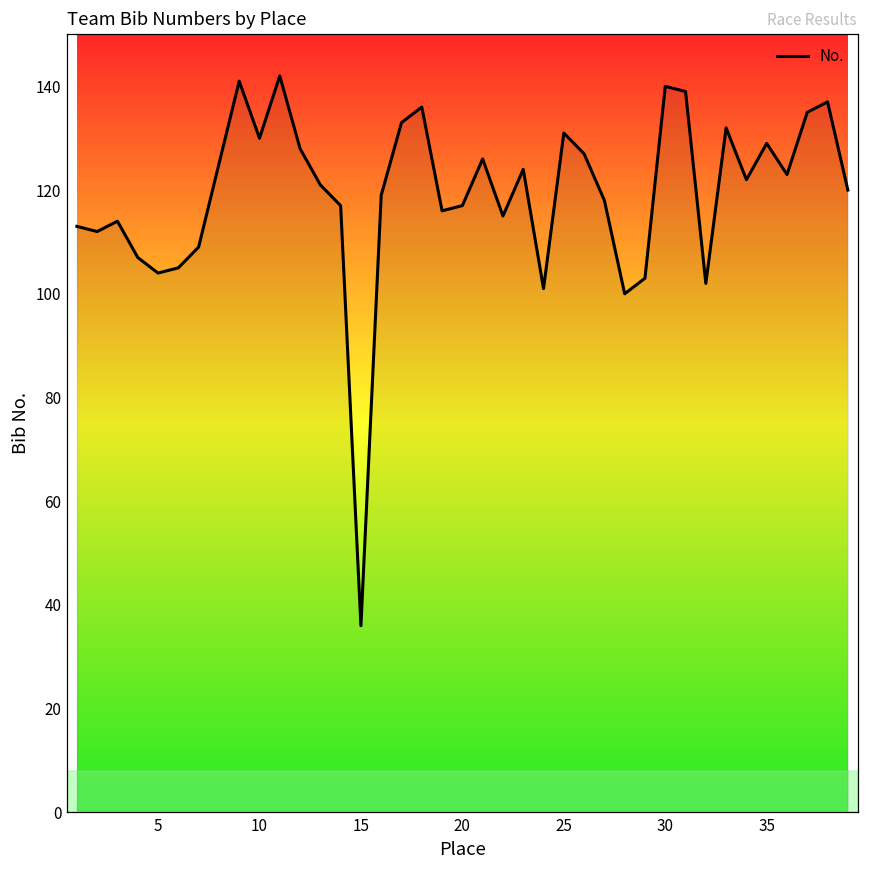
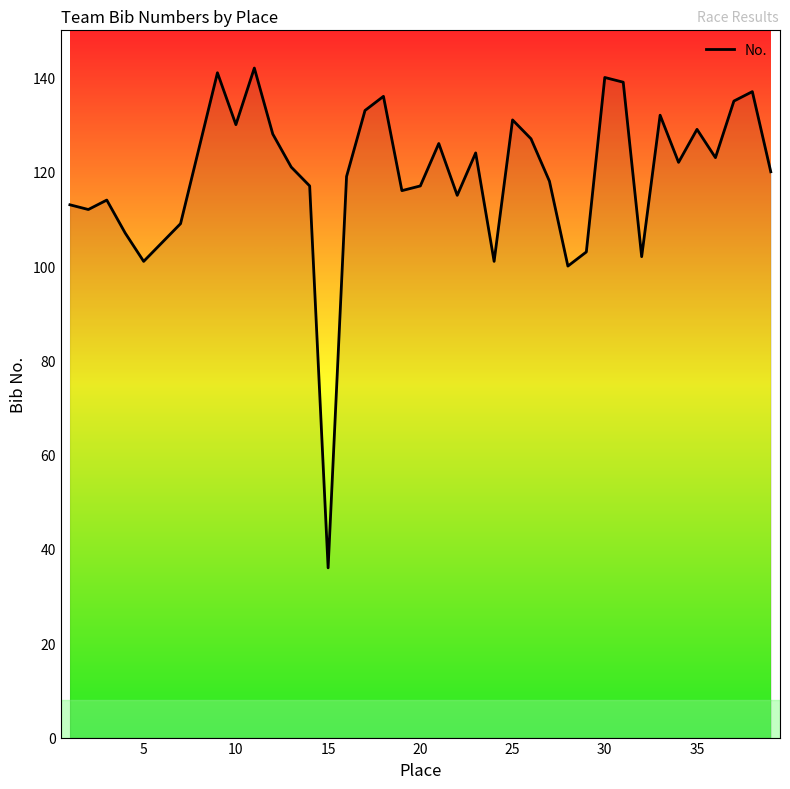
5: 104 -> 101
